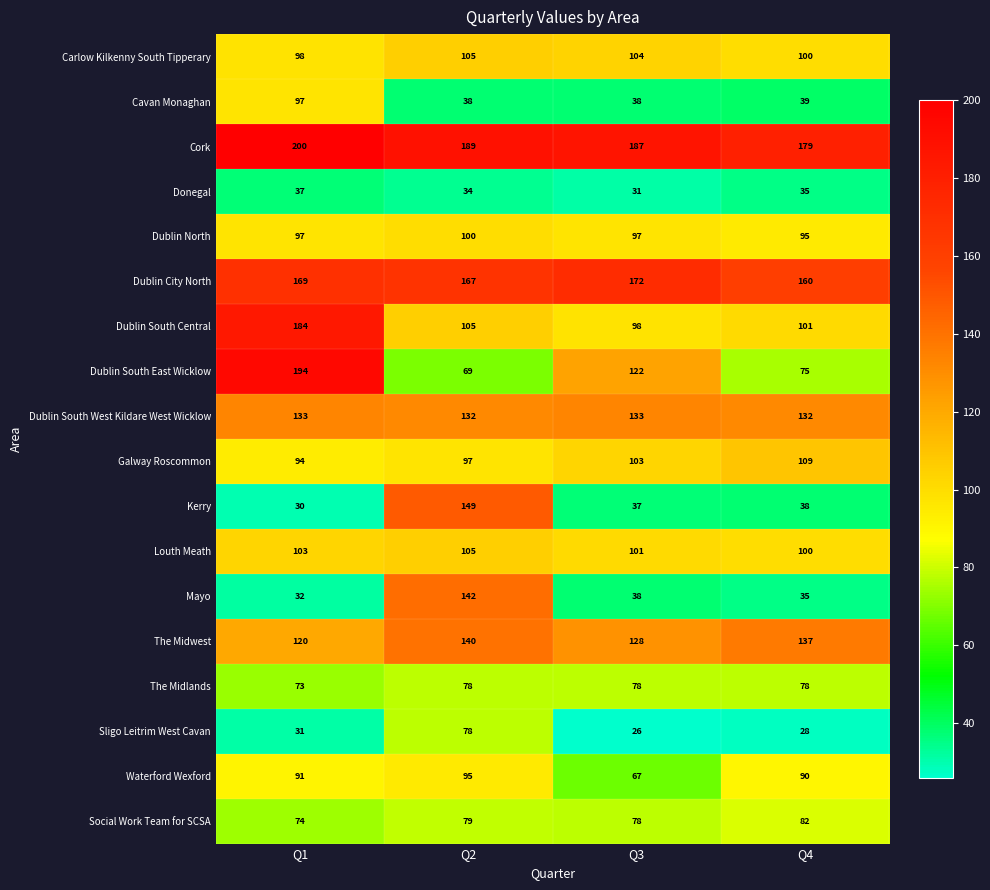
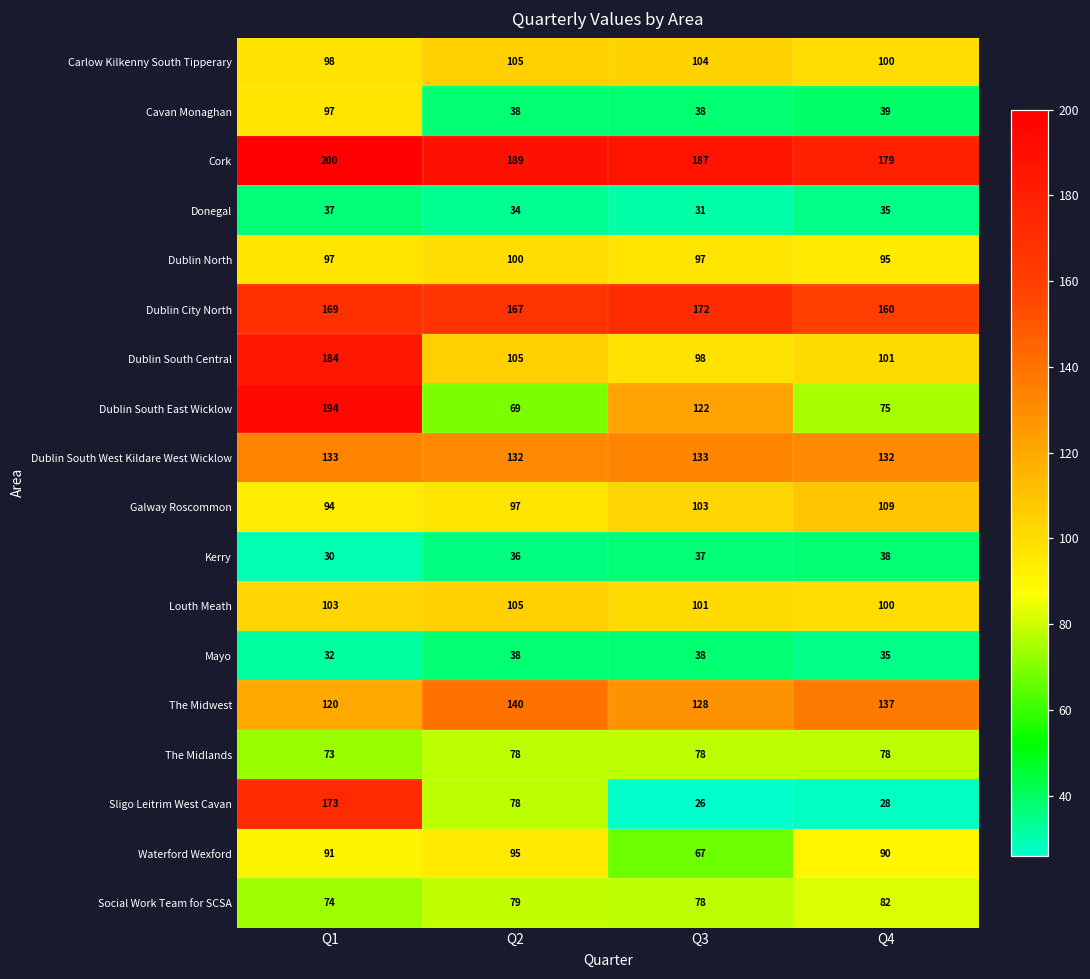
Kerry, Q2: 149 -> 36
Mayo, Q2: 142 -> 38
Sligo Leitrim West Cavan, Q1: 31 -> 173
